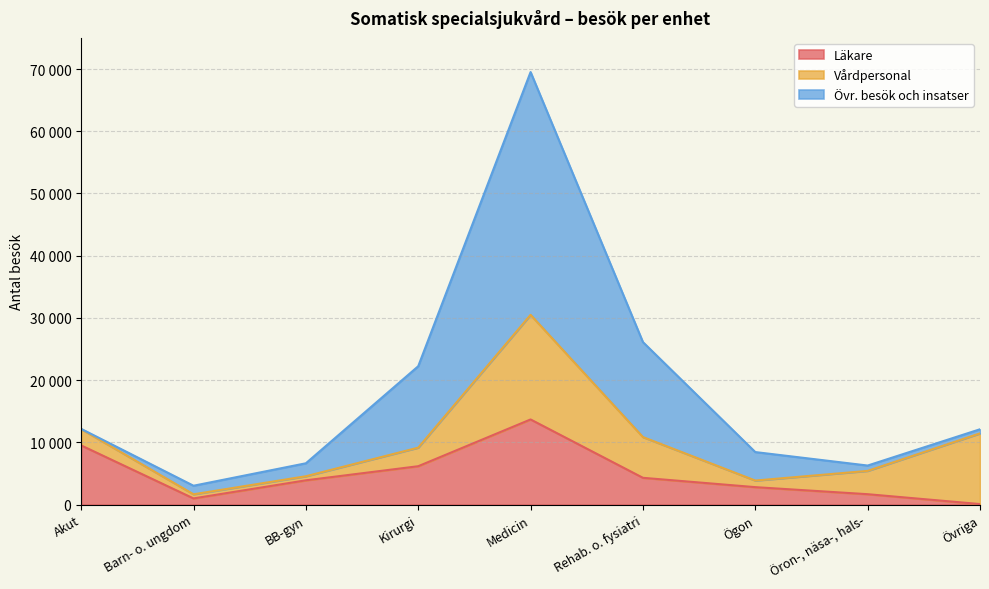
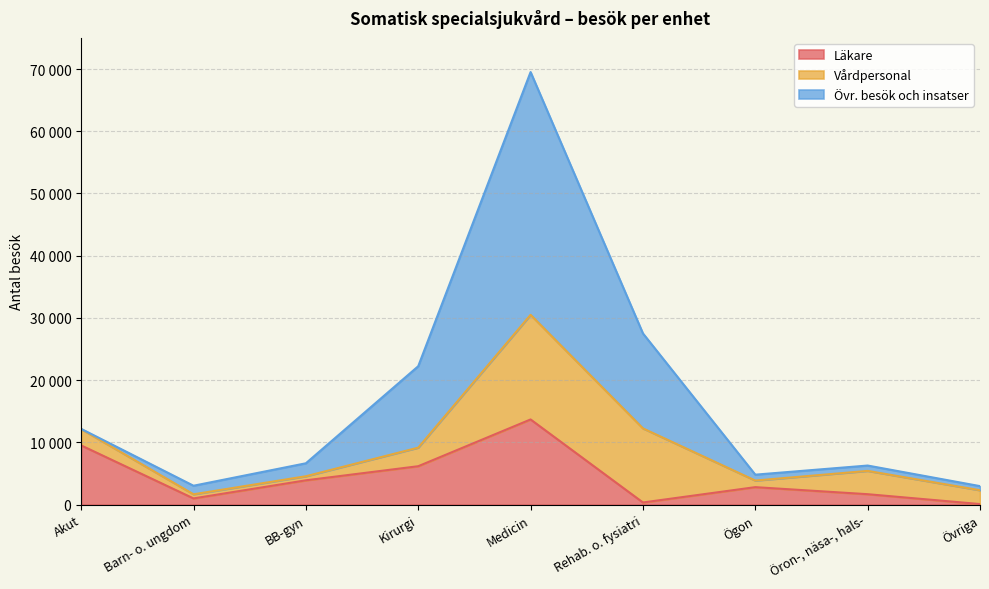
Läkare, Rehab. o. fysiatri: 4000 -> 0
Vårdpersonal, Rehab. o. fysiatri: 7000 -> 12000
Övr. besök och insatser, Ögon: 5000 -> 1000
Vårdpersonal, Övriga: 11000 -> 2000
